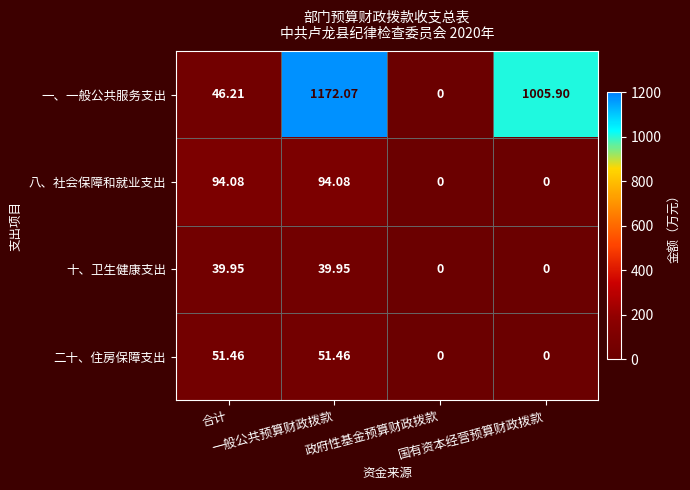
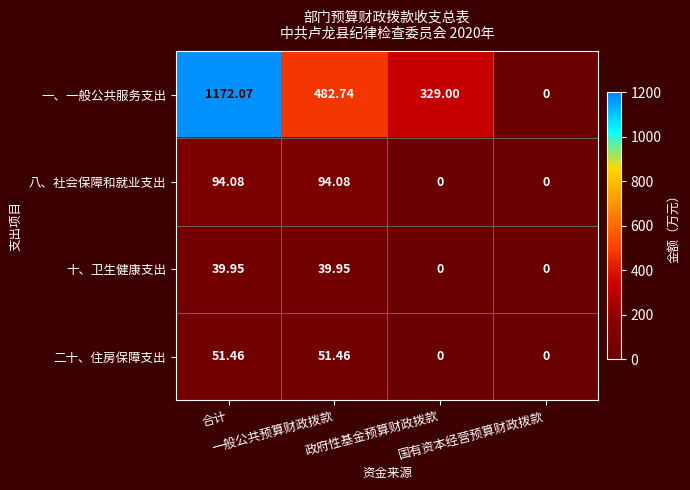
一、一般公共服务支出, 合计: 46.21 -> 1172.07
一、一般公共服务支出, 一般公共预算财政拨款: 1172.07 -> 482.74
一、一般公共服务支出, 政府性基金预算财政拨款: 0 -> 329.00
一、一般公共服务支出, 国有资本经营预算财政拨款: 1005.90 -> 0
